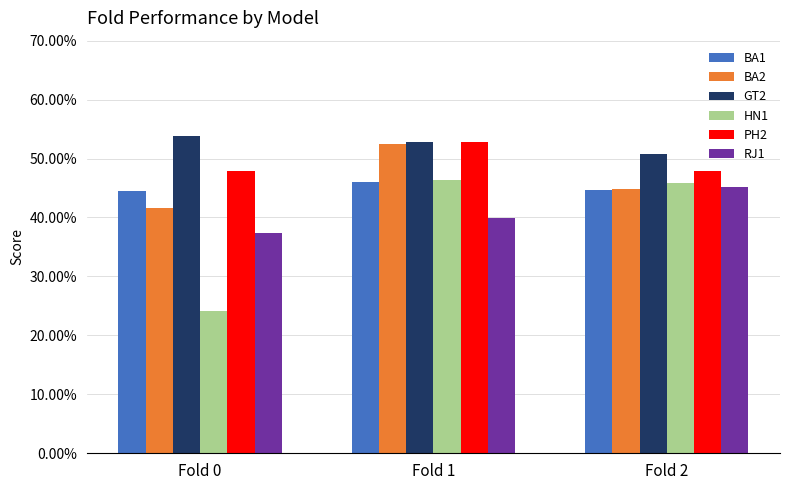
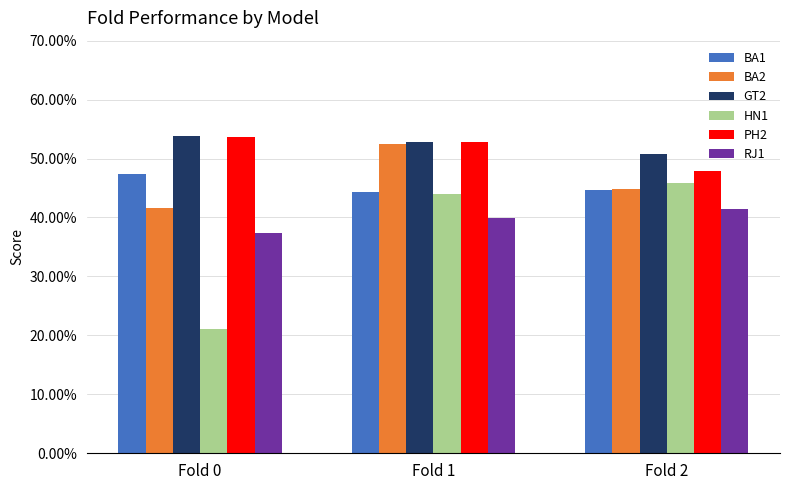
BA1, Fold 0: 45% -> 47%
HN1, Fold 0: 24% -> 21%
PH2, Fold 0: 48% -> 54%
BA1, Fold 1: 46% -> 44%
HN1, Fold 1: 46% -> 44%
RJ1, Fold 2: 45% -> 41%
